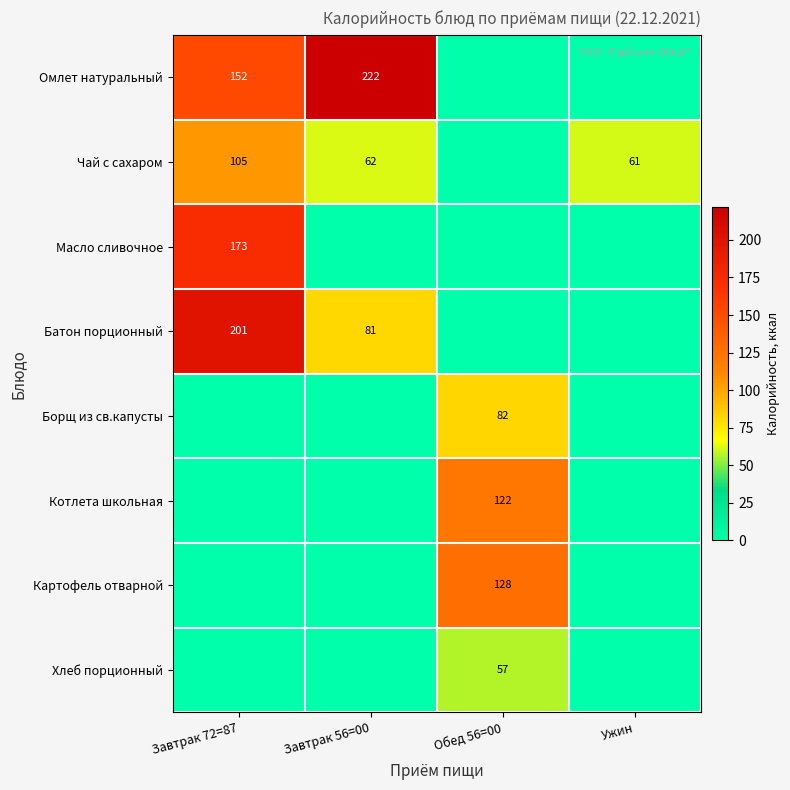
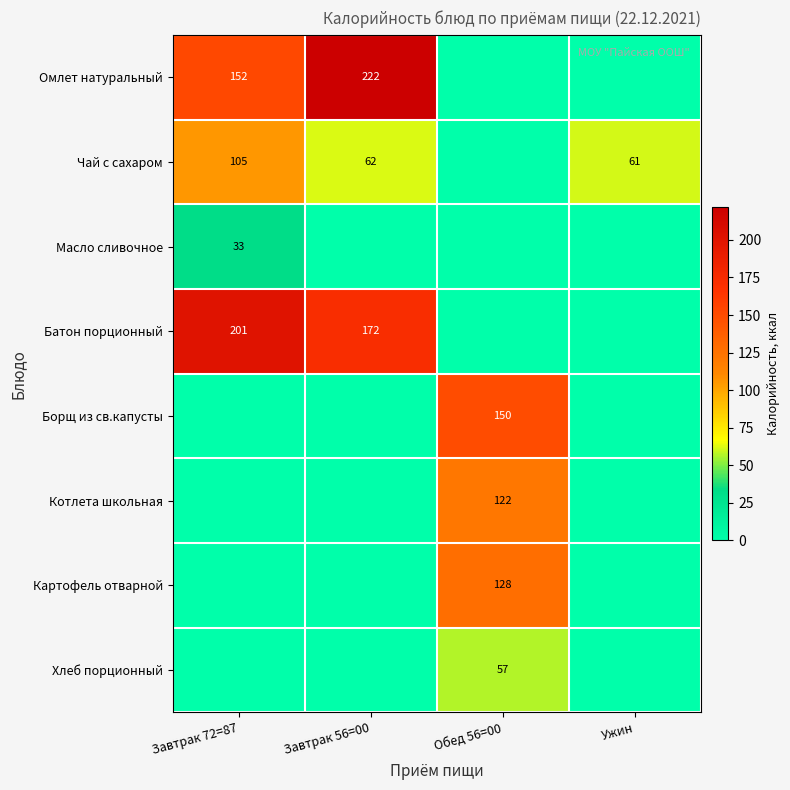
Масло сливочное, Завтрак 72=87: 173 -> 33
Батон порционный, Завтрак 56=00: 81 -> 172
Борщ из св.капусты, Обед 56=00: 82 -> 150
